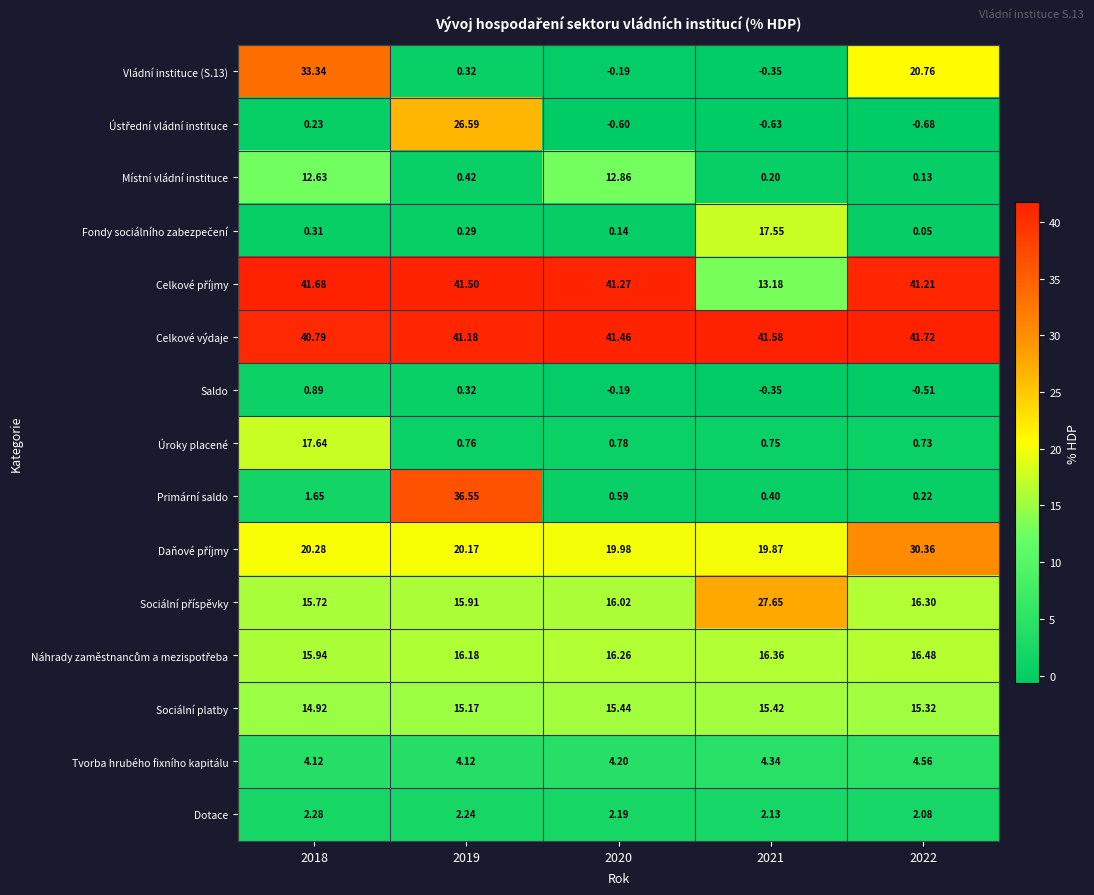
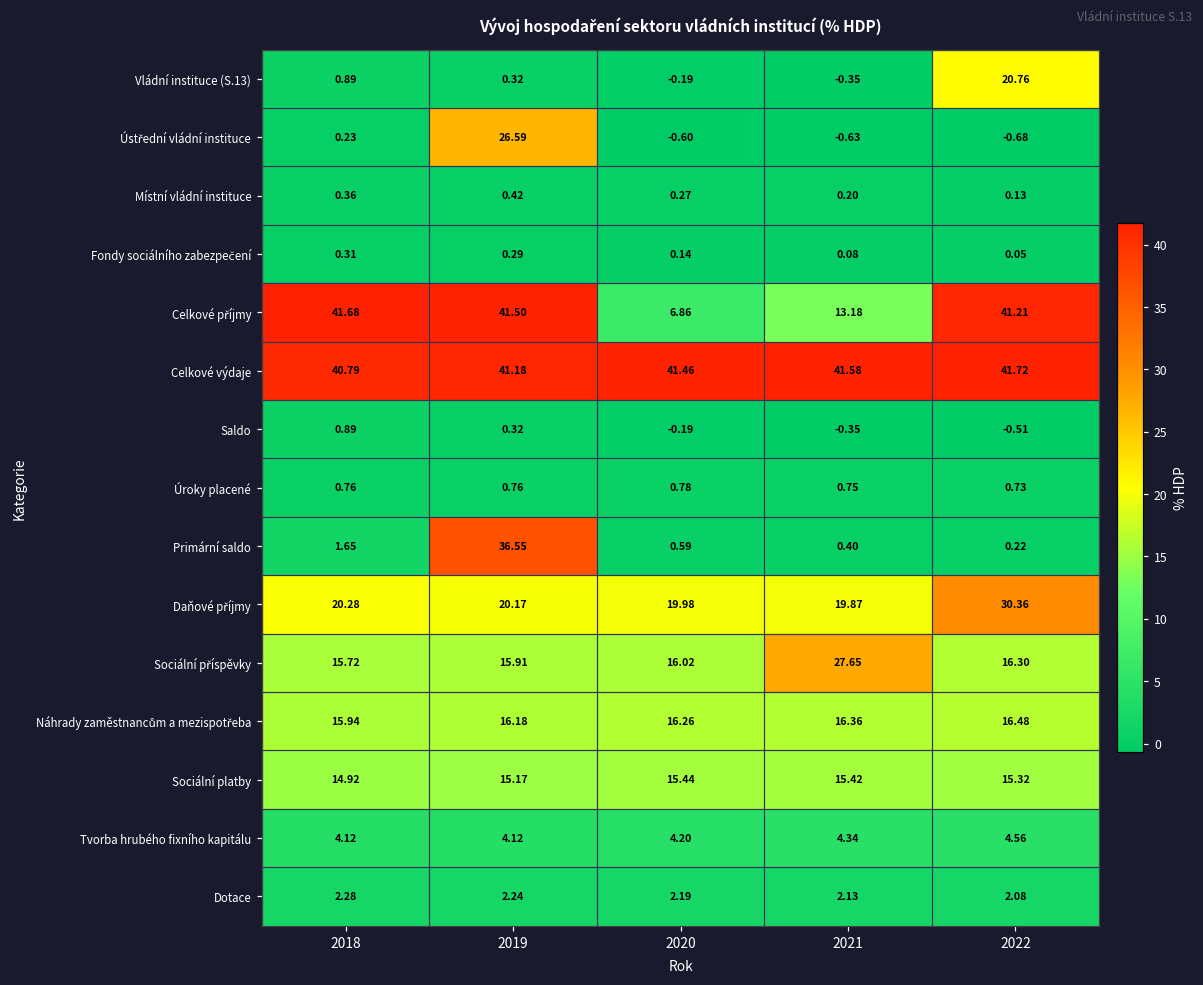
Vládní instituce (S.13), 2018: 33.34 -> 0.89
Místní vládní instituce, 2018: 12.63 -> 0.36
Místní vládní instituce, 2020: 12.86 -> 0.27
Fondy sociálního zabezpečení, 2021: 17.55 -> 0.08
Celkové příjmy, 2020: 41.27 -> 6.86
Úroky placené, 2018: 17.64 -> 0.76
